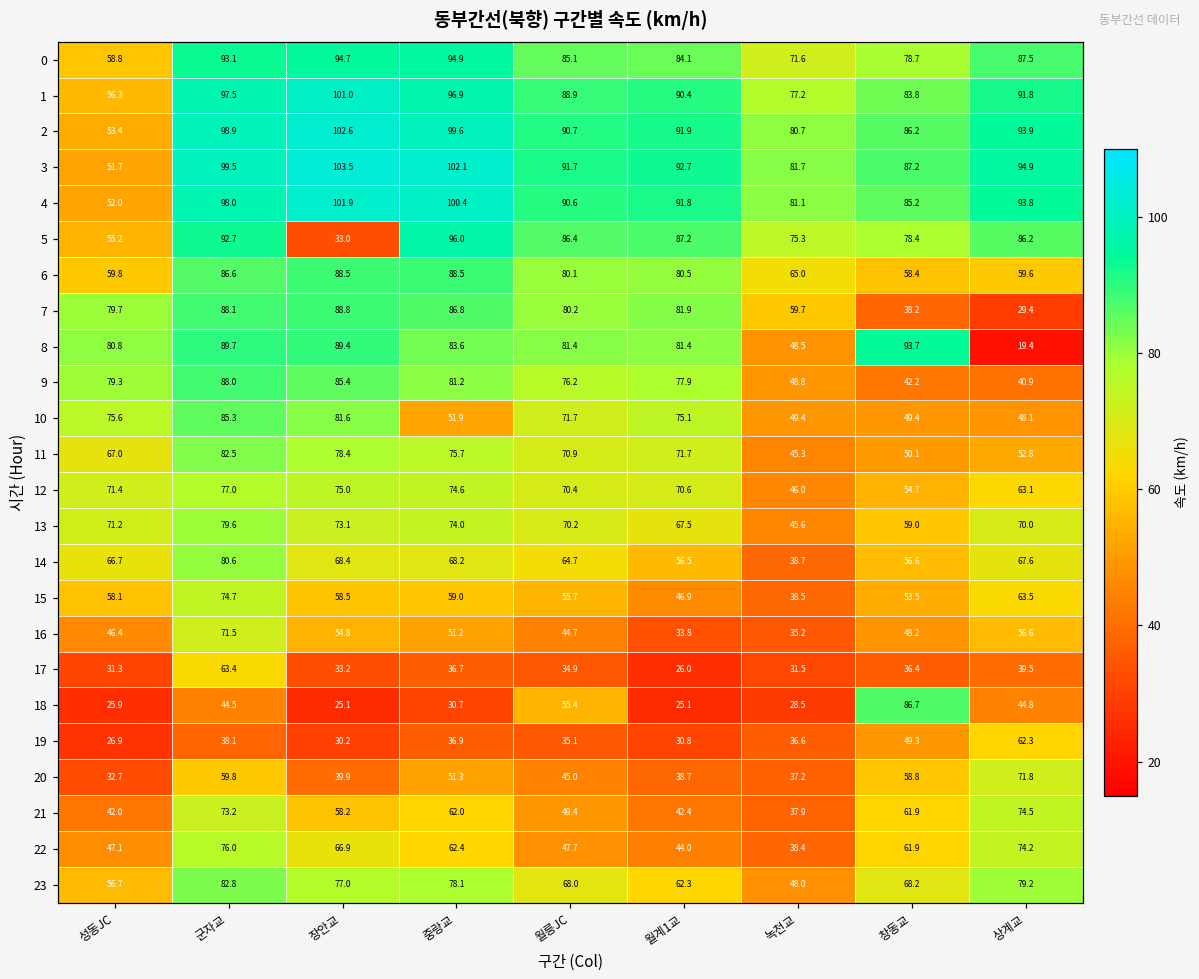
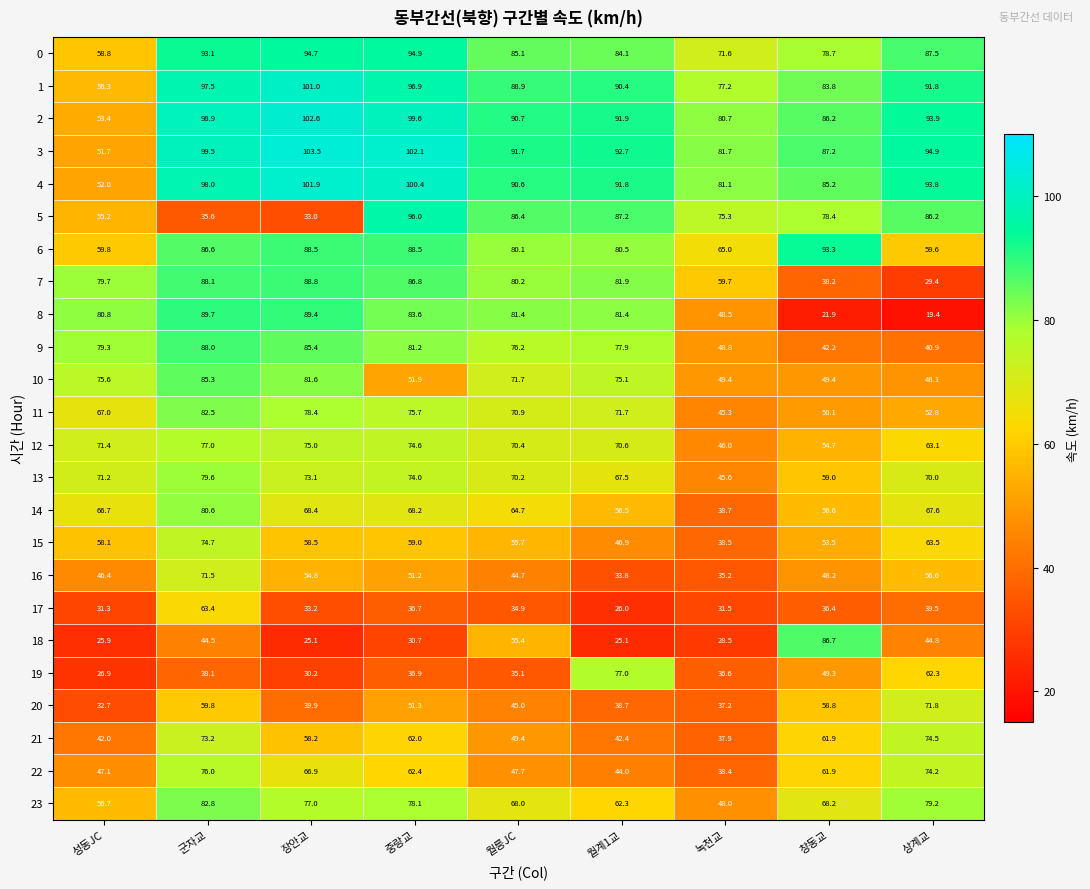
5, 군자교: 92.7 -> 35.6
6, 창동교: 58.4 -> 93.3
8, 창동교: 93.7 -> 21.9
19, 월계1교: 30.8 -> 77.0
